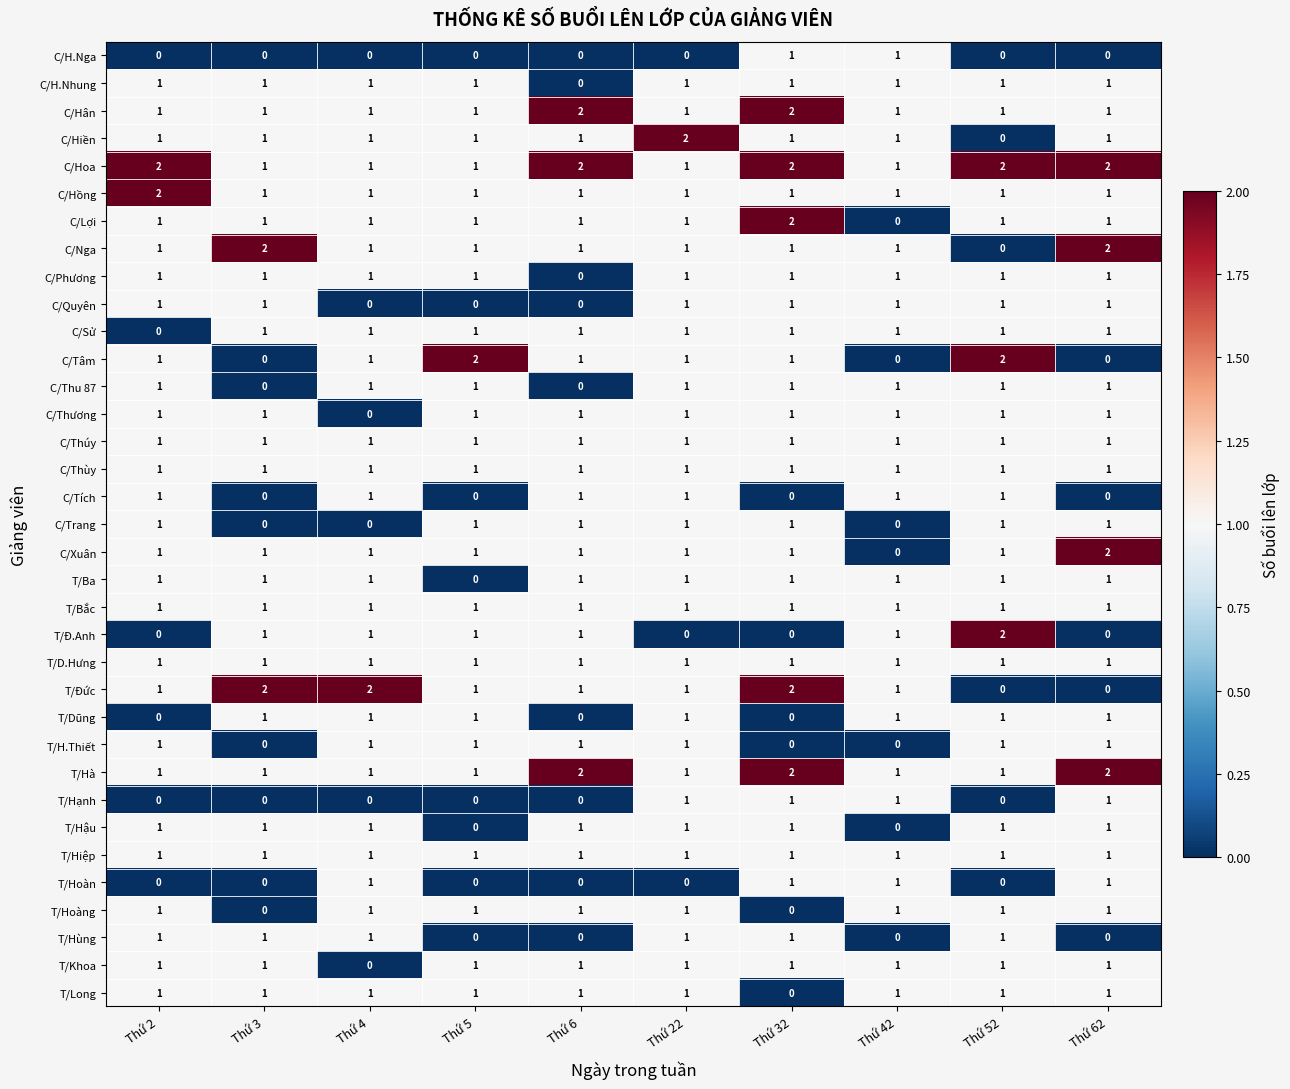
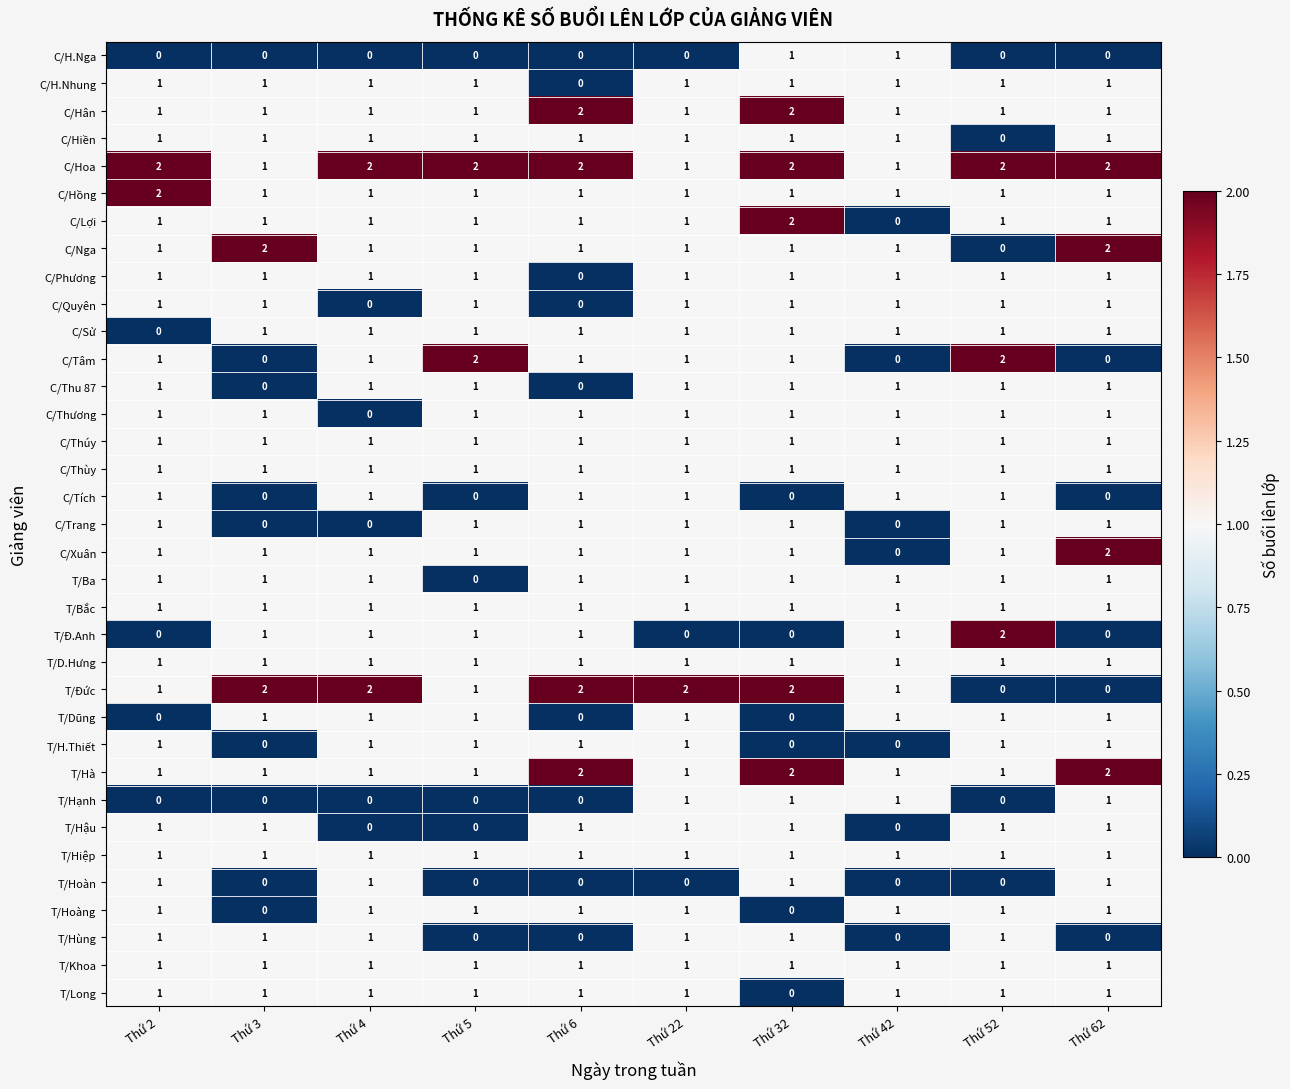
C/Hiền, Thứ 22: 2 -> 1
C/Hoa, Thứ 4: 1 -> 2
C/Hoa, Thứ 5: 1 -> 2
C/Quyên, Thứ 5: 0 -> 1
T/Đức, Thứ 6: 1 -> 2
T/Đức, Thứ 22: 1 -> 2
T/Hậu, Thứ 4: 1 -> 0
T/Hoàn, Thứ 2: 0 -> 1
T/Hoàn, Thứ 42: 1 -> 0
T/Khoa, Thứ 4: 0 -> 1
